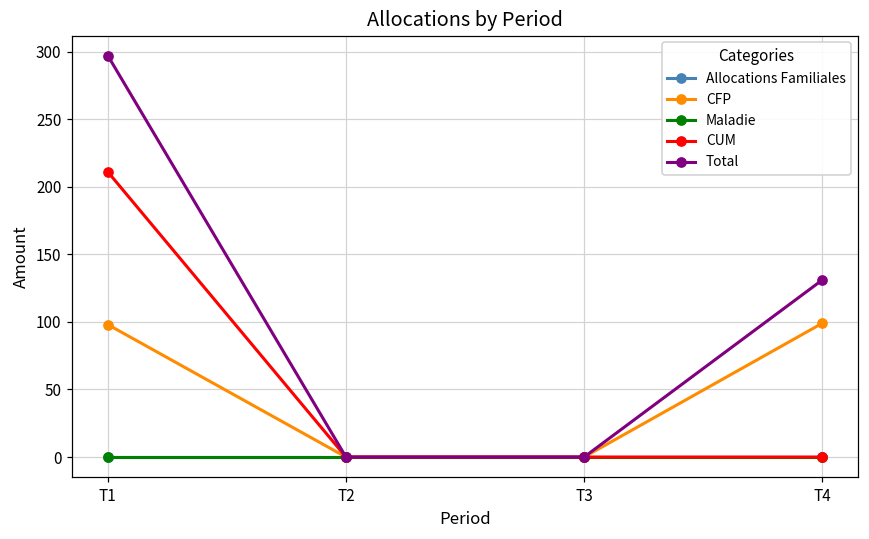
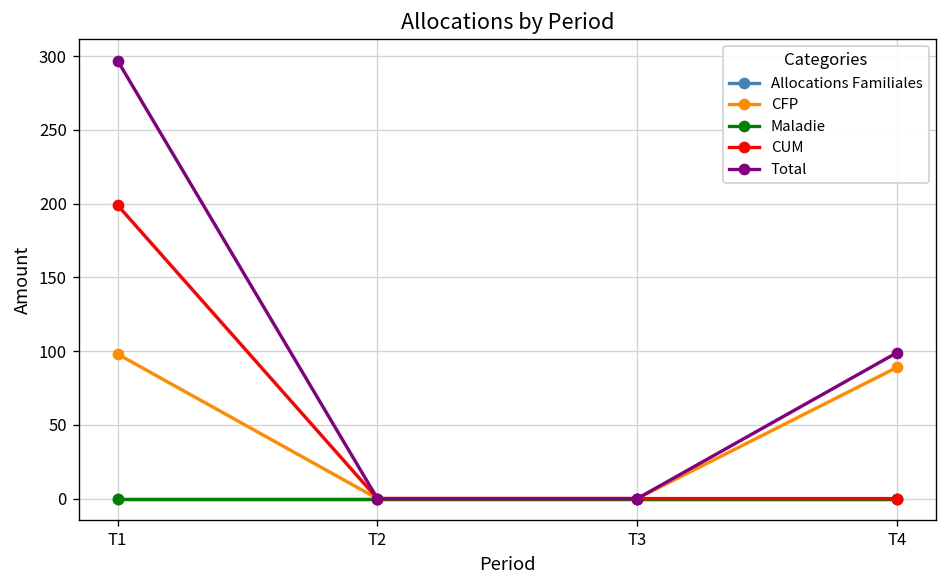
CUM, T1: 211 -> 199
CFP, T4: 99 -> 89
Total, T4: 131 -> 99
